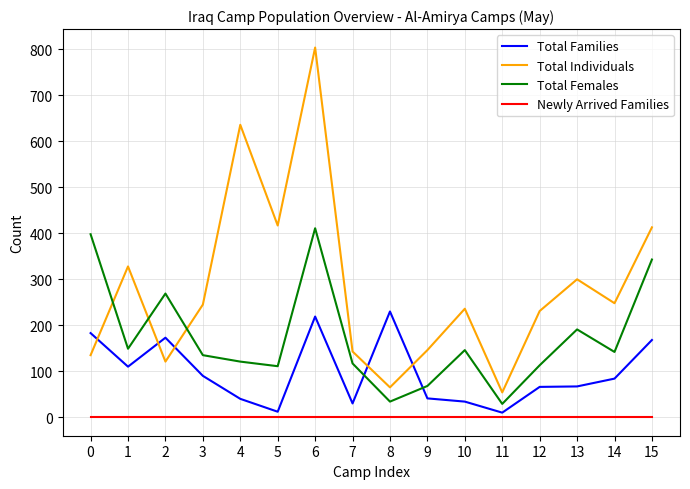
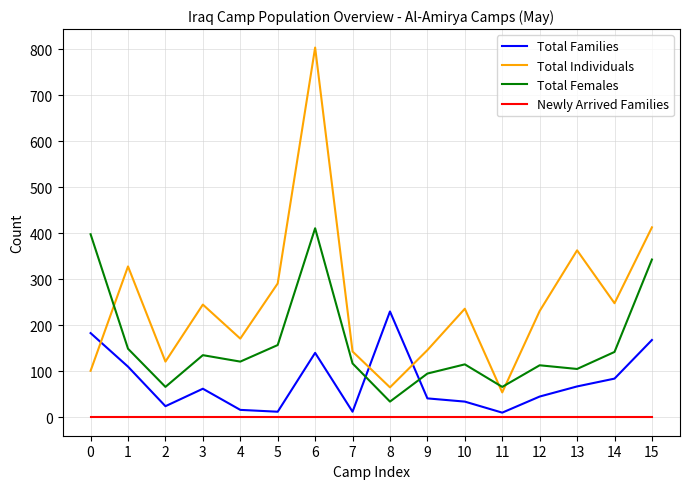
Total Individuals, 0: 140 -> 100
Total Families, 2: 170 -> 20
Total Females, 2: 270 -> 70
Total Families, 3: 90 -> 60
Total Families, 4: 40 -> 20
Total Individuals, 4: 640 -> 170
Total Individuals, 5: 420 -> 290
Total Females, 5: 110 -> 160
Total Families, 6: 220 -> 140
Total Families, 7: 30 -> 10
Total Females, 9: 70 -> 100
Total Females, 10: 150 -> 120
Total Females, 11: 30 -> 70
Total Families, 12: 70 -> 50
Total Individuals, 13: 300 -> 360
Total Females, 13: 190 -> 110
